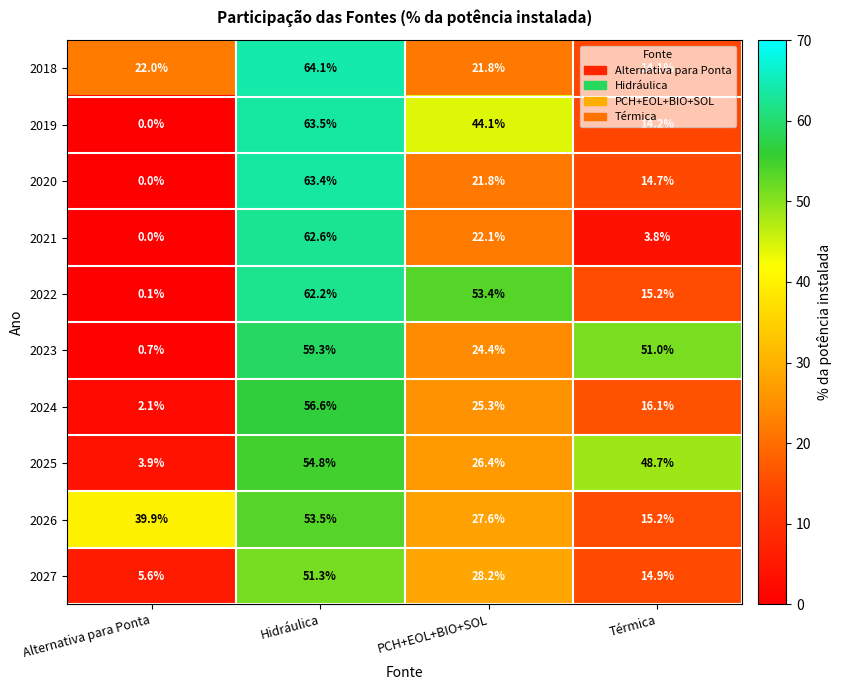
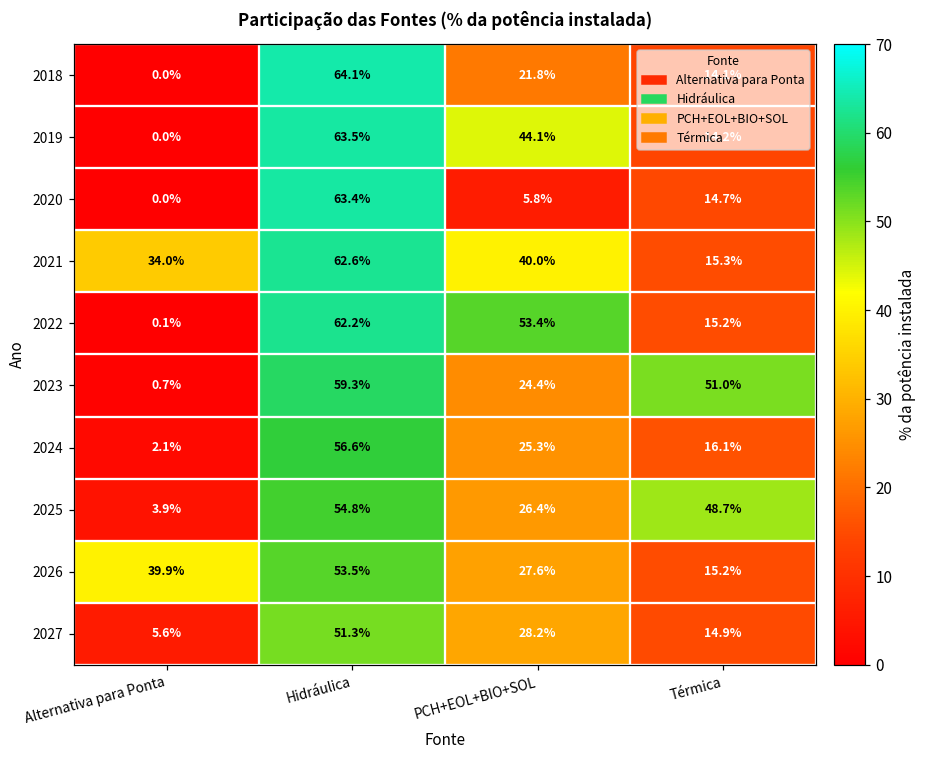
2018, Alternativa para Ponta: 22.0% -> 0.0%
2020, PCH+EOL+BIO+SOL: 21.8% -> 5.8%
2021, Alternativa para Ponta: 0.0% -> 34.0%
2021, PCH+EOL+BIO+SOL: 22.1% -> 40.0%
2021, Térmica: 3.8% -> 15.3%
